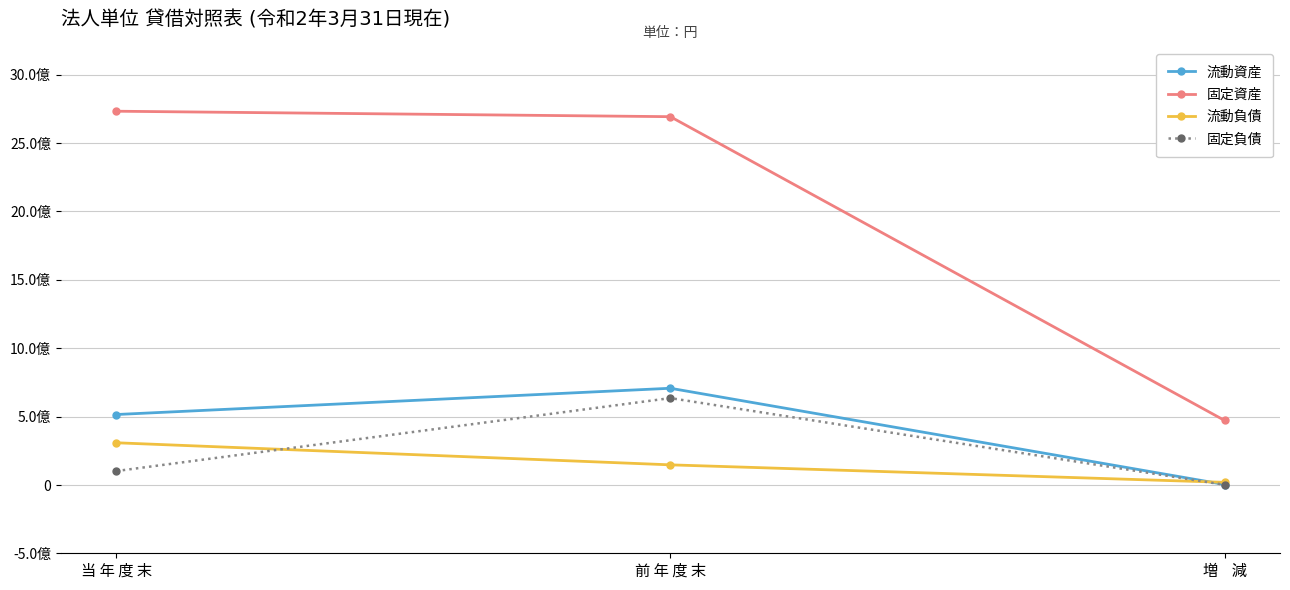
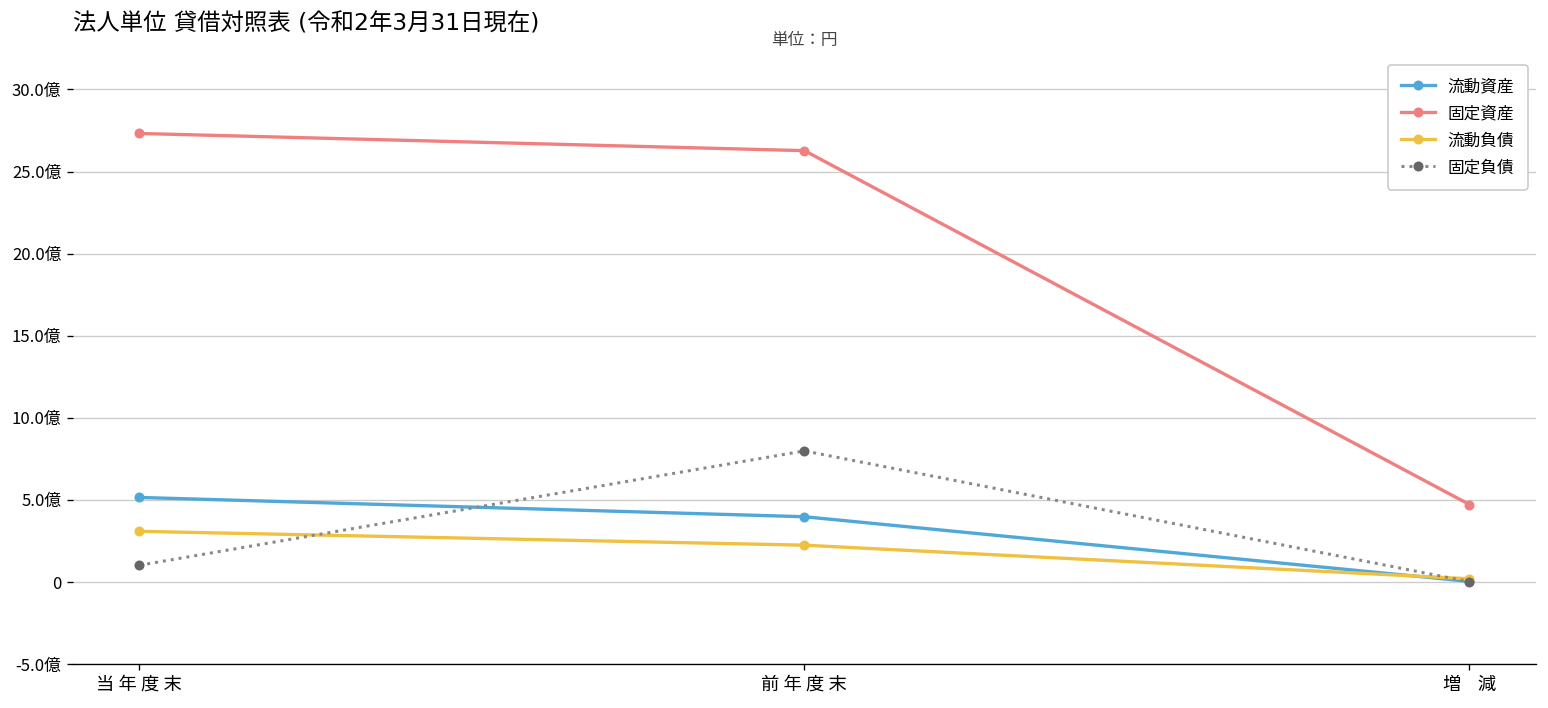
流動資産, 前 年 度 末: 7.1億 -> 4.0億
固定資産, 前 年 度 末: 26.9億 -> 26.3億
流動負債, 前 年 度 末: 1.5億 -> 2.2億
固定負債, 前 年 度 末: 6.3億 -> 8.0億
